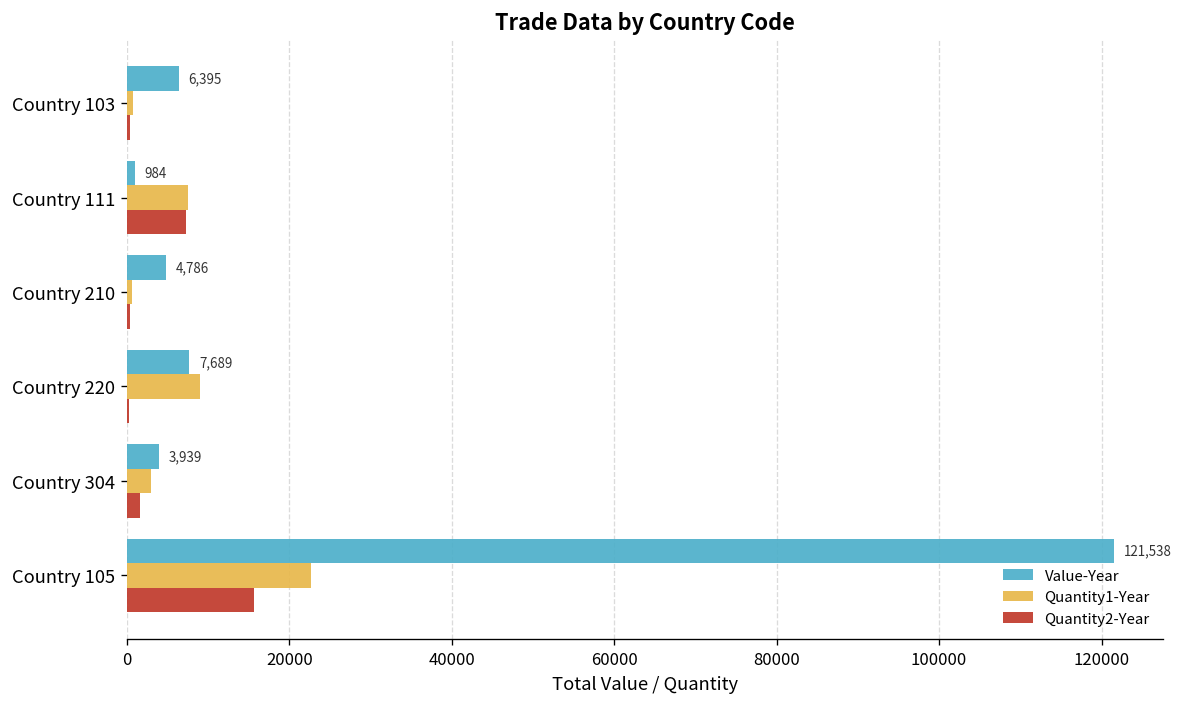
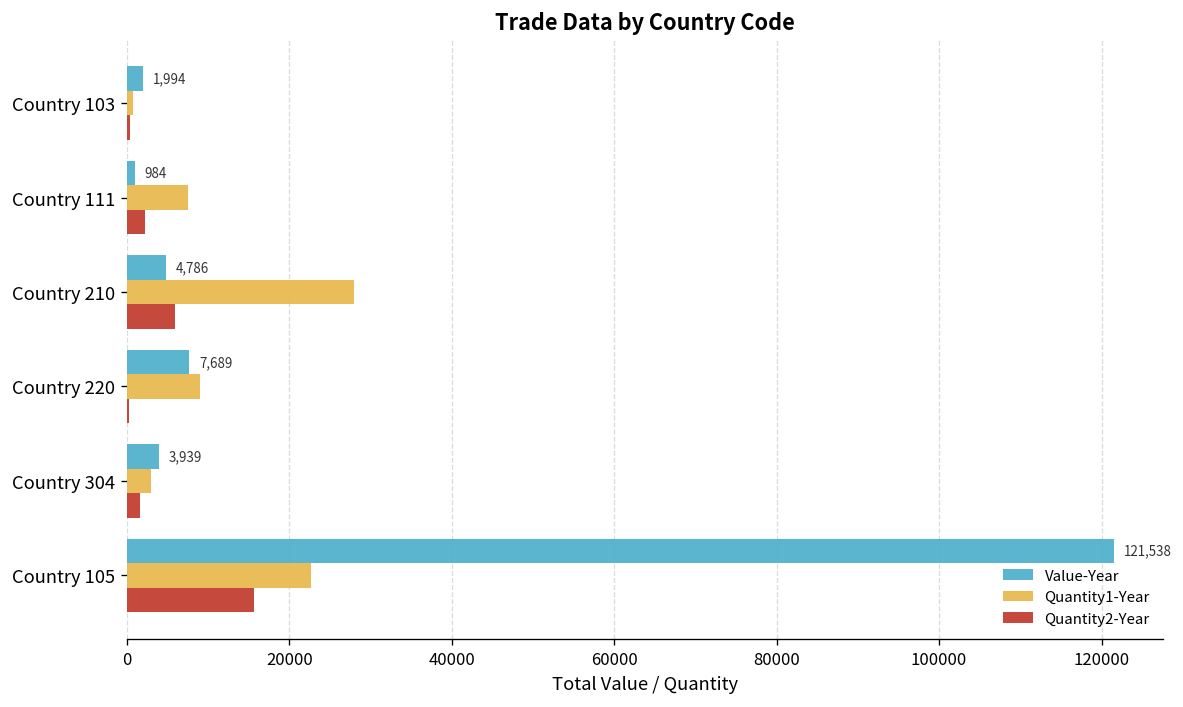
Value-Year, Country 103: 6,395 -> 1,994
Quantity2-Year, Country 111: 7000 -> 2000
Quantity1-Year, Country 210: 1000 -> 28000
Quantity2-Year, Country 210: 0 -> 6000
